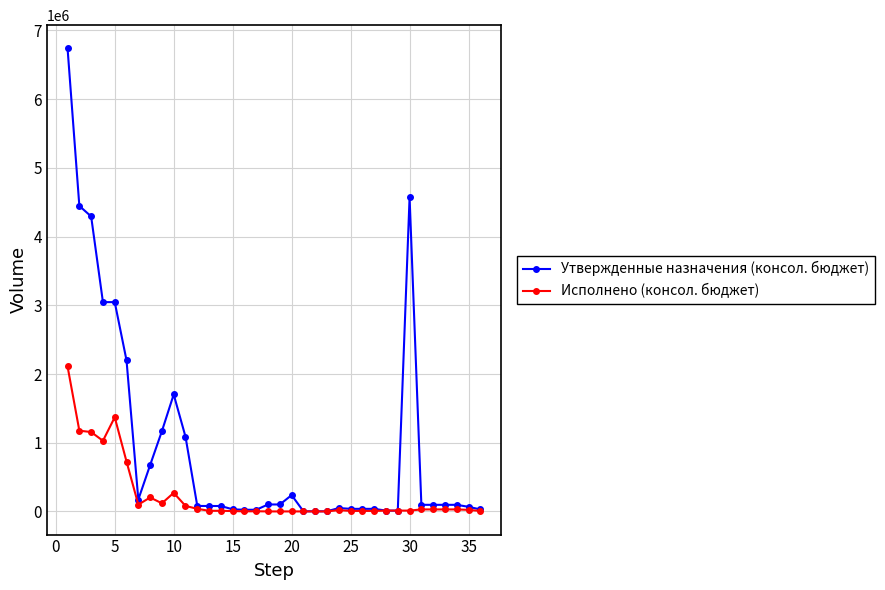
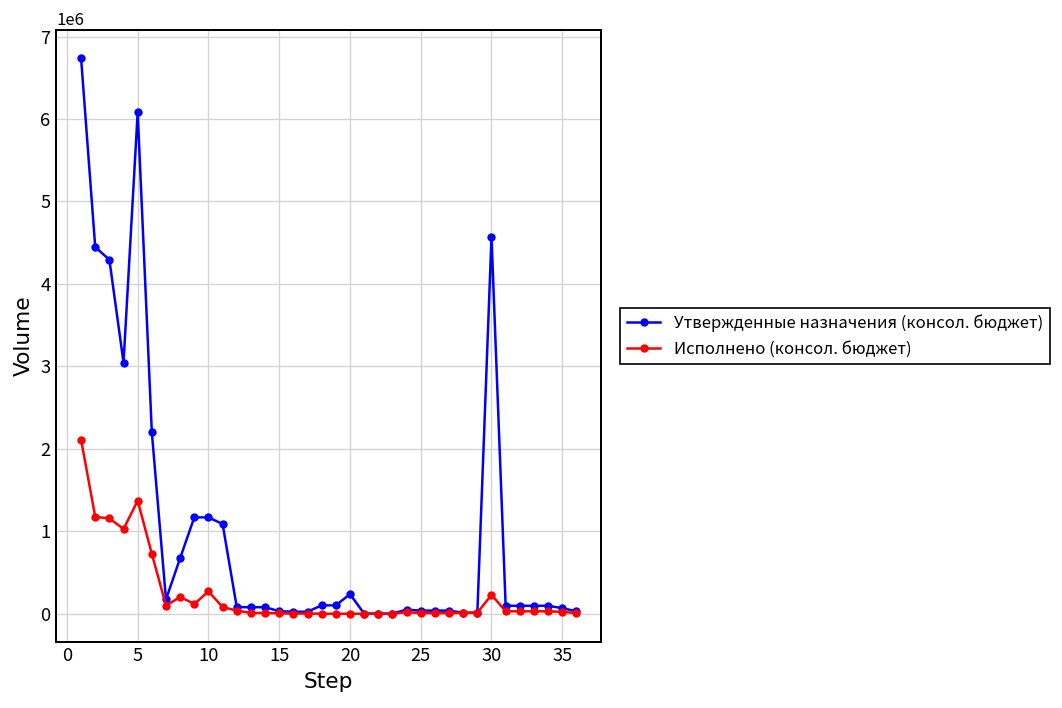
Утвержденные назначения (консол. бюджет), 5: 3000000 -> 6100000
Утвержденные назначения (консол. бюджет), 10: 1700000 -> 1200000
Исполнено (консол. бюджет), 30: 0 -> 200000
